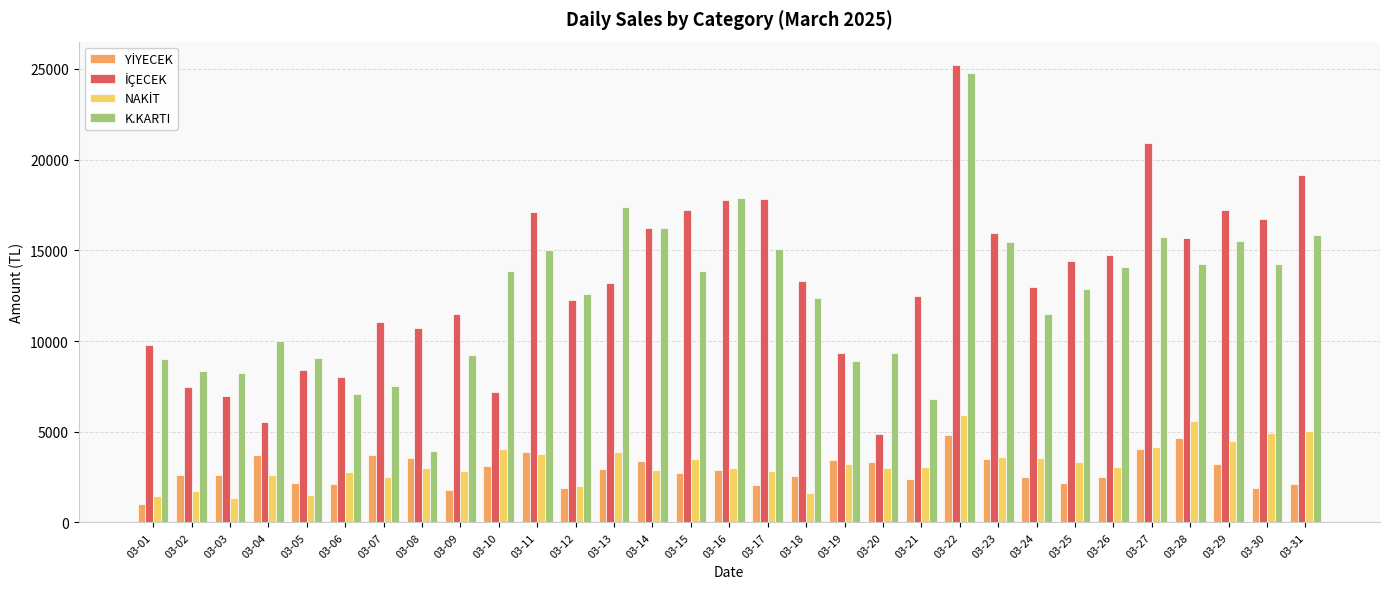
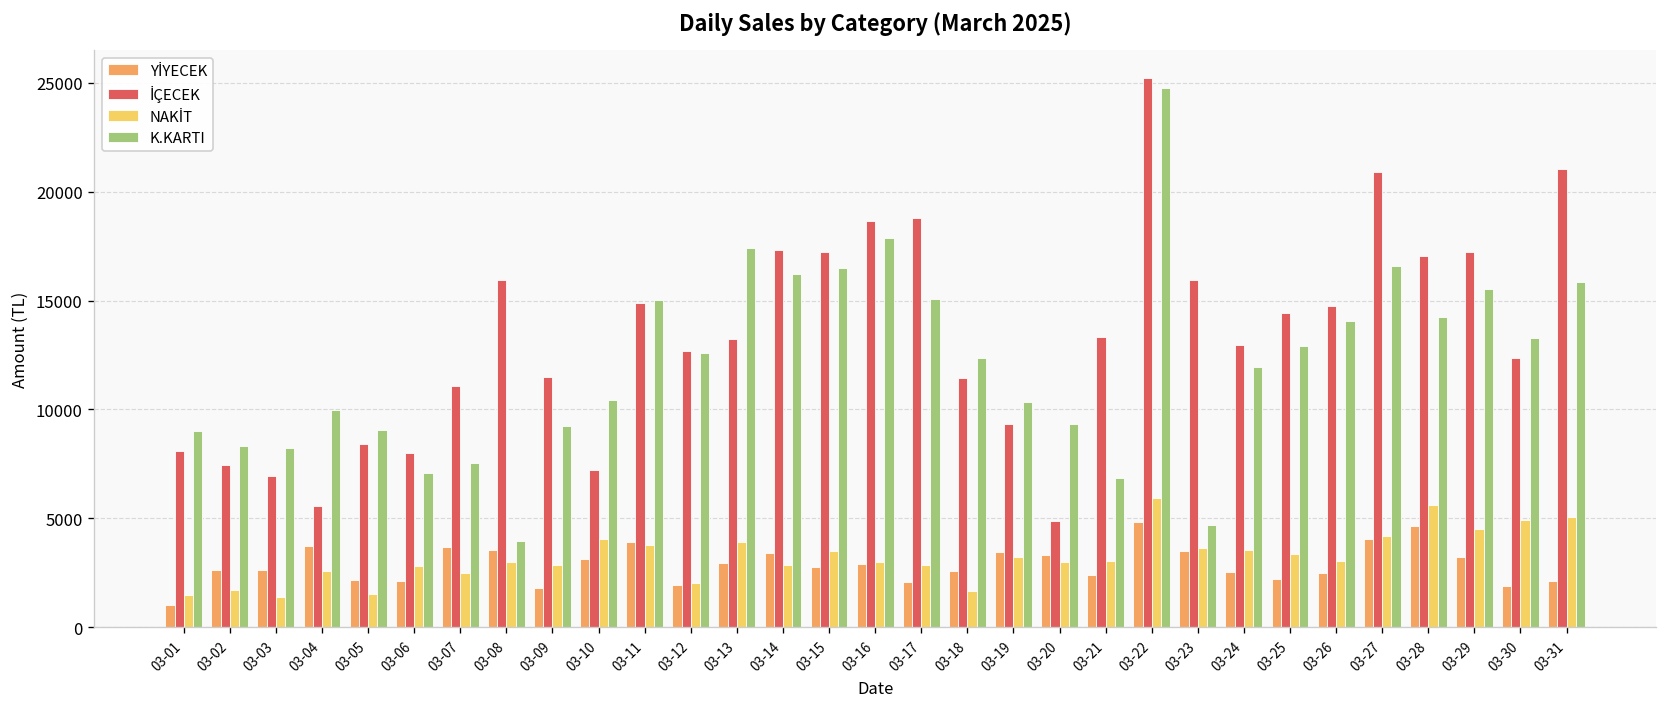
İÇECEK, 03-01: 9800 -> 8100
İÇECEK, 03-08: 10700 -> 16000
K.KARTI, 03-10: 13900 -> 10400
İÇECEK, 03-11: 17100 -> 14900
İÇECEK, 03-12: 12200 -> 12700
İÇECEK, 03-14: 16200 -> 17300
K.KARTI, 03-15: 13900 -> 16500
İÇECEK, 03-16: 17800 -> 18600
İÇECEK, 03-17: 17800 -> 18800
İÇECEK, 03-18: 13300 -> 11400
K.KARTI, 03-19: 8900 -> 10400
İÇECEK, 03-21: 12500 -> 13300
K.KARTI, 03-23: 15500 -> 4700
K.KARTI, 03-24: 11500 -> 11900
K.KARTI, 03-27: 15700 -> 16600
İÇECEK, 03-28: 15700 -> 17000
İÇECEK, 03-30: 16700 -> 12400
K.KARTI, 03-30: 14200 -> 13300
İÇECEK, 03-31: 19100 -> 21100
